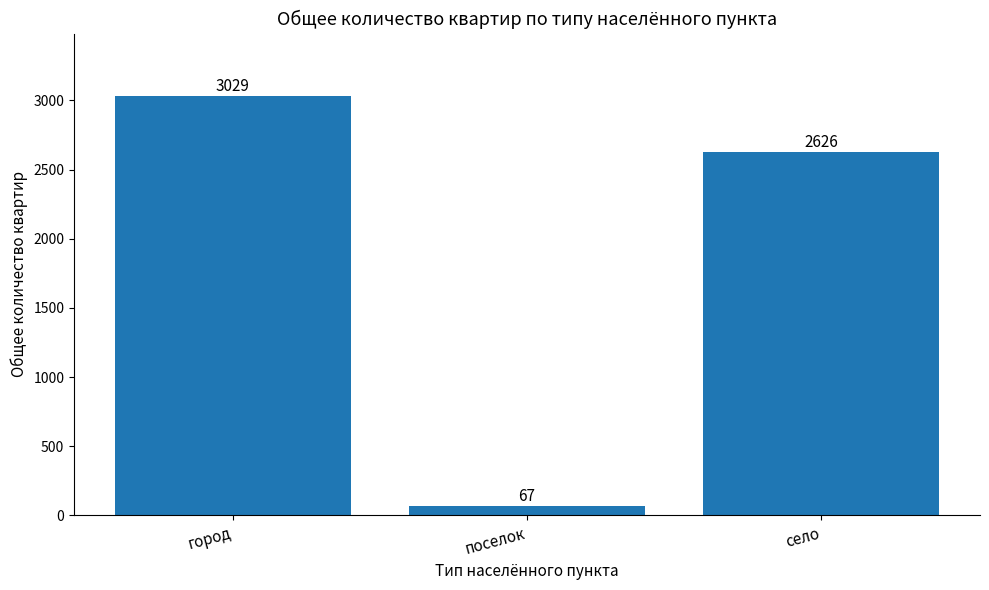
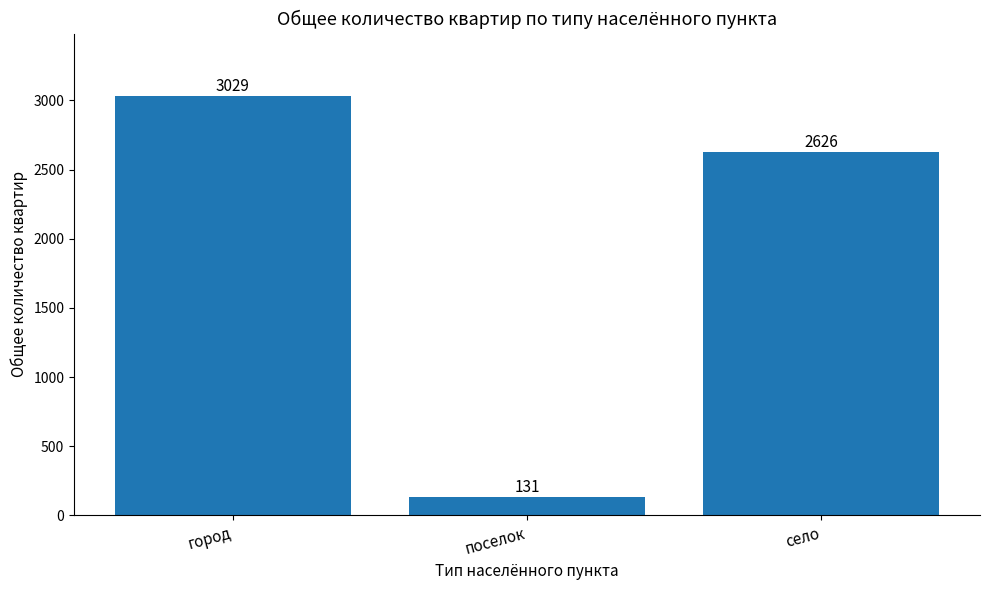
поселок: 67 -> 131
